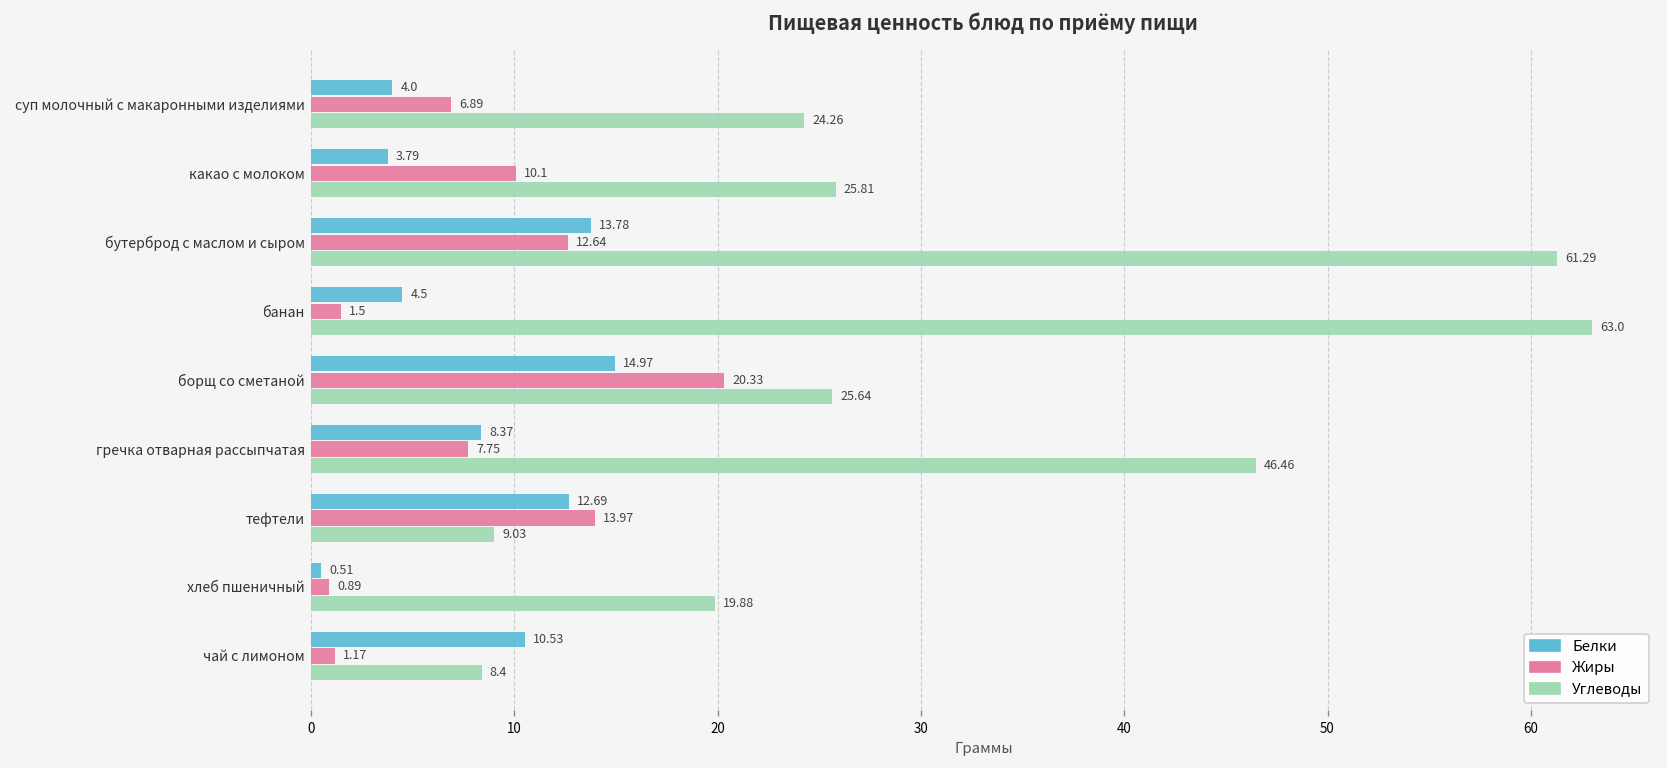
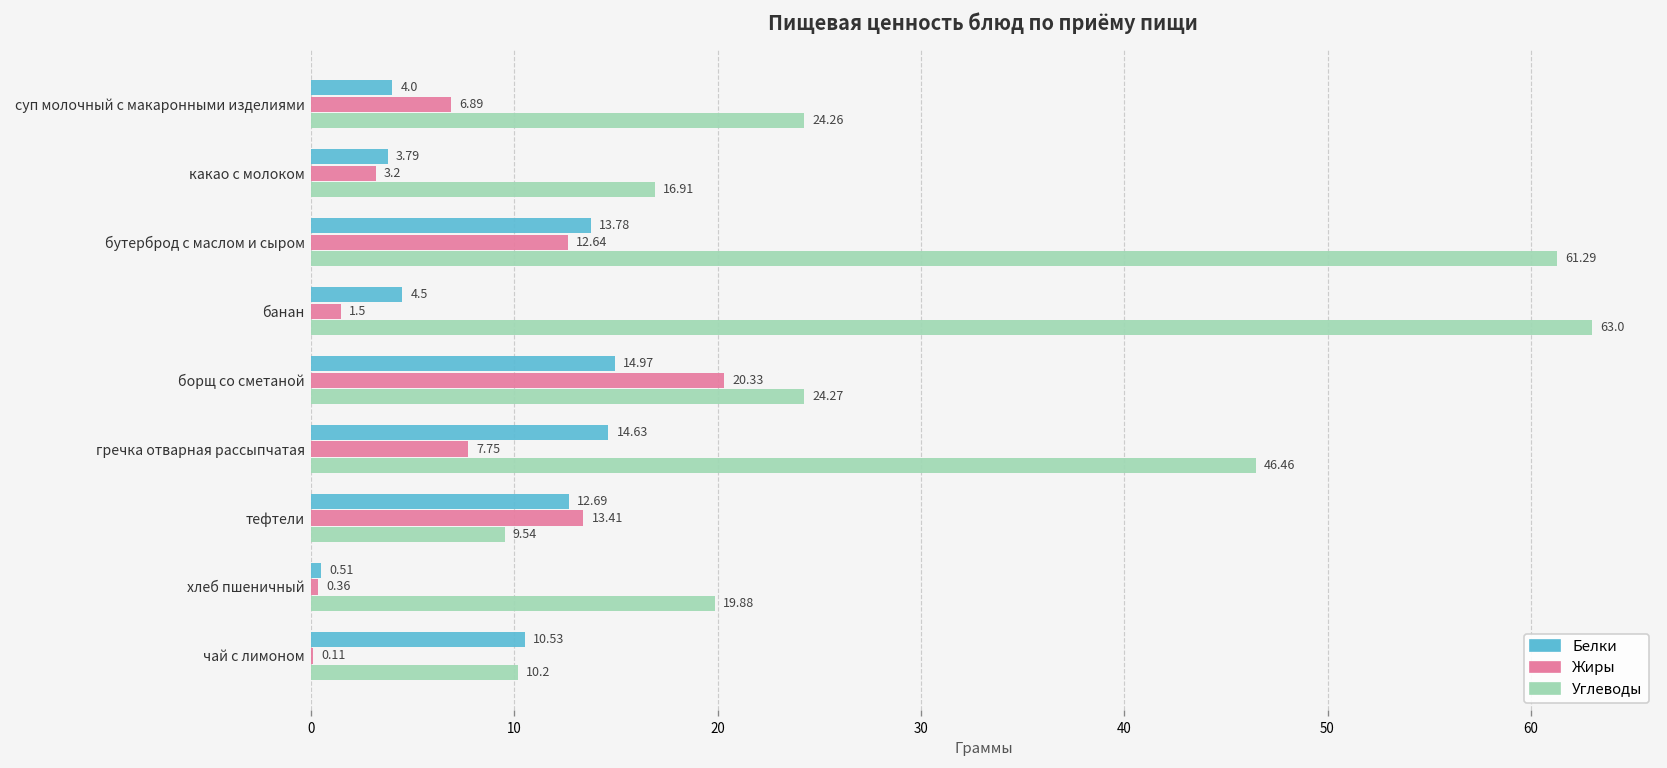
Жиры, какао с молоком: 10.1 -> 3.2
Углеводы, какао с молоком: 25.81 -> 16.91
Углеводы, борщ со сметаной: 25.64 -> 24.27
Белки, гречка отварная рассыпчатая: 8.37 -> 14.63
Жиры, тефтели: 13.97 -> 13.41
Углеводы, тефтели: 9.03 -> 9.54
Жиры, хлеб пшеничный: 0.89 -> 0.36
Жиры, чай с лимоном: 1.17 -> 0.11
Углеводы, чай с лимоном: 8.4 -> 10.2
